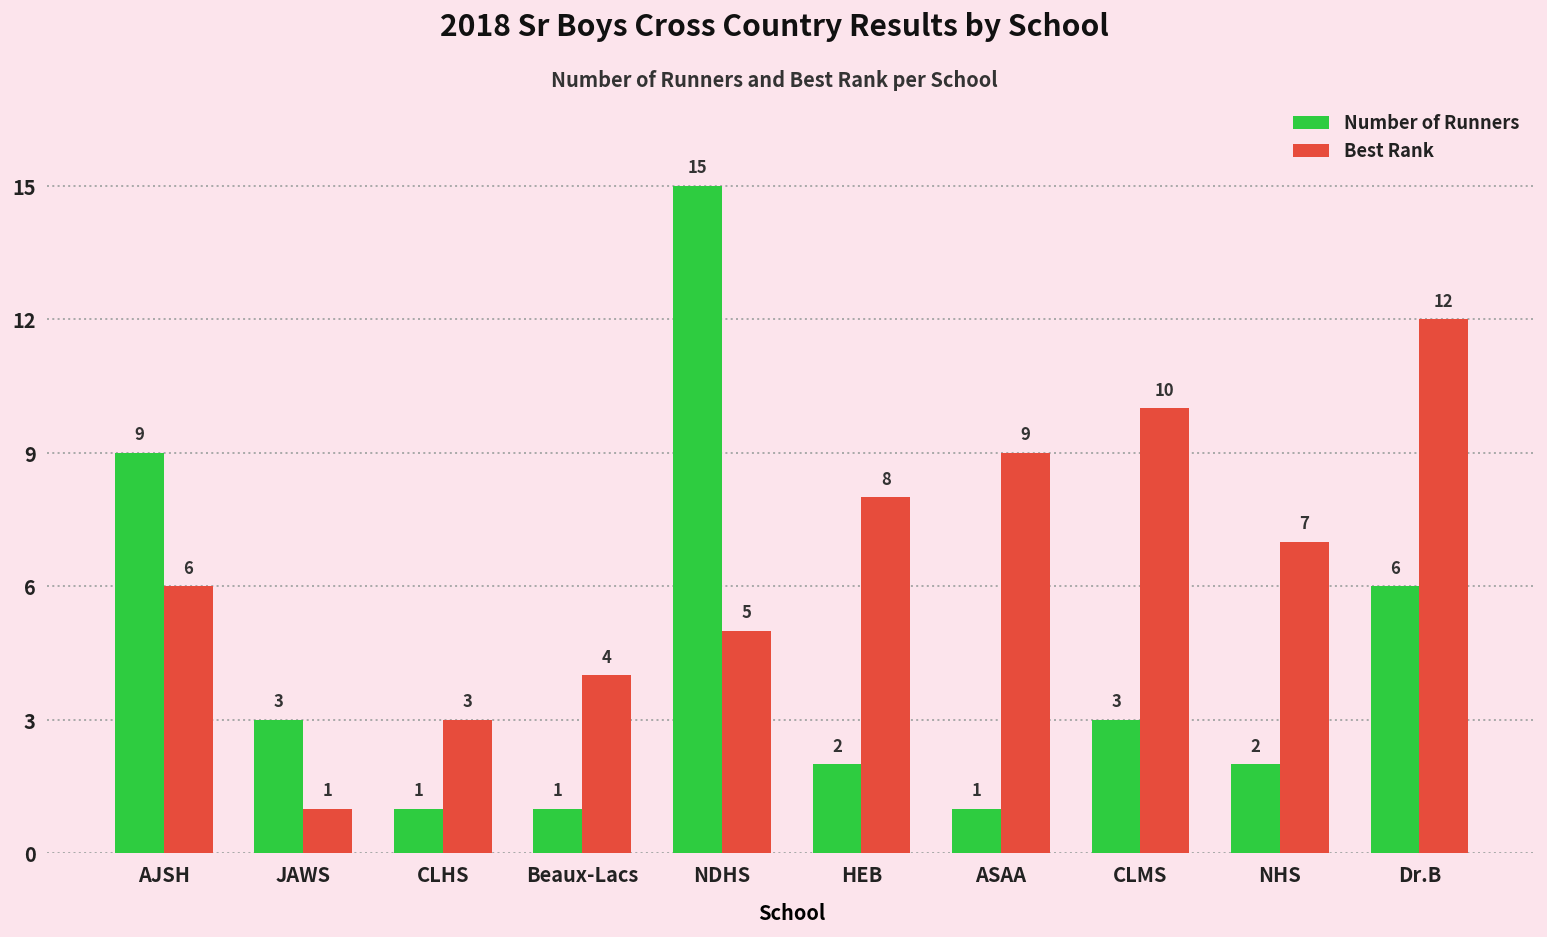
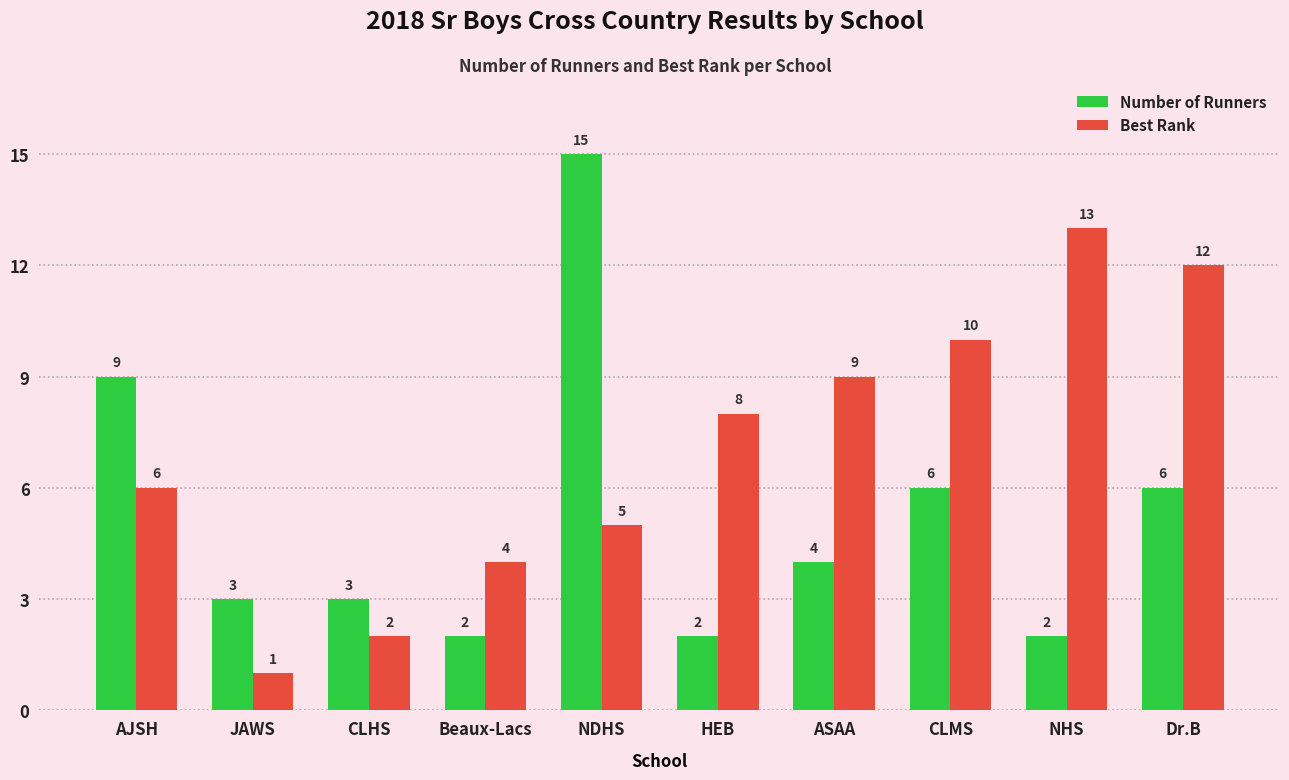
Number of Runners, CLHS: 1 -> 3
Best Rank, CLHS: 3 -> 2
Number of Runners, Beaux-Lacs: 1 -> 2
Number of Runners, ASAA: 1 -> 4
Number of Runners, CLMS: 3 -> 6
Best Rank, NHS: 7 -> 13
